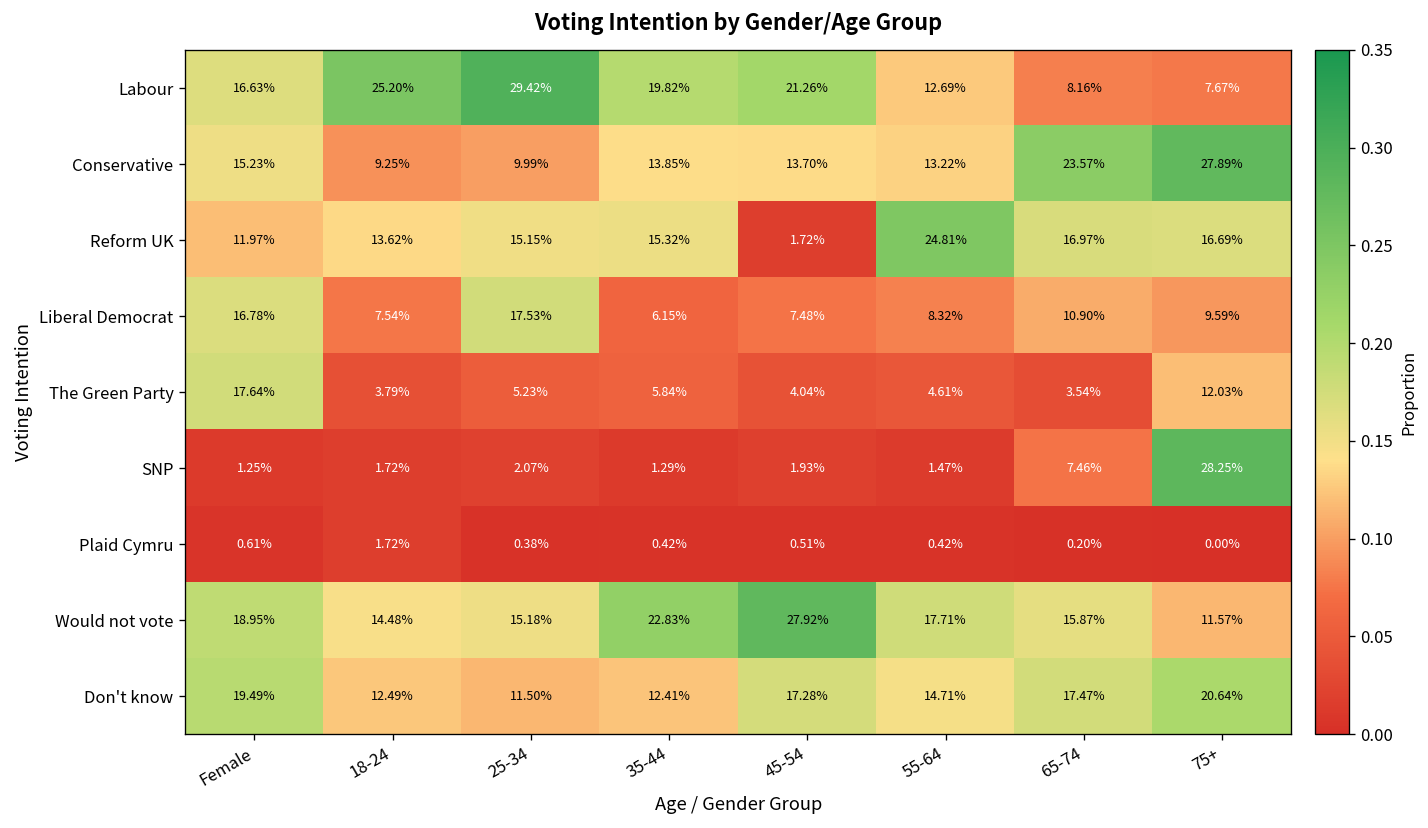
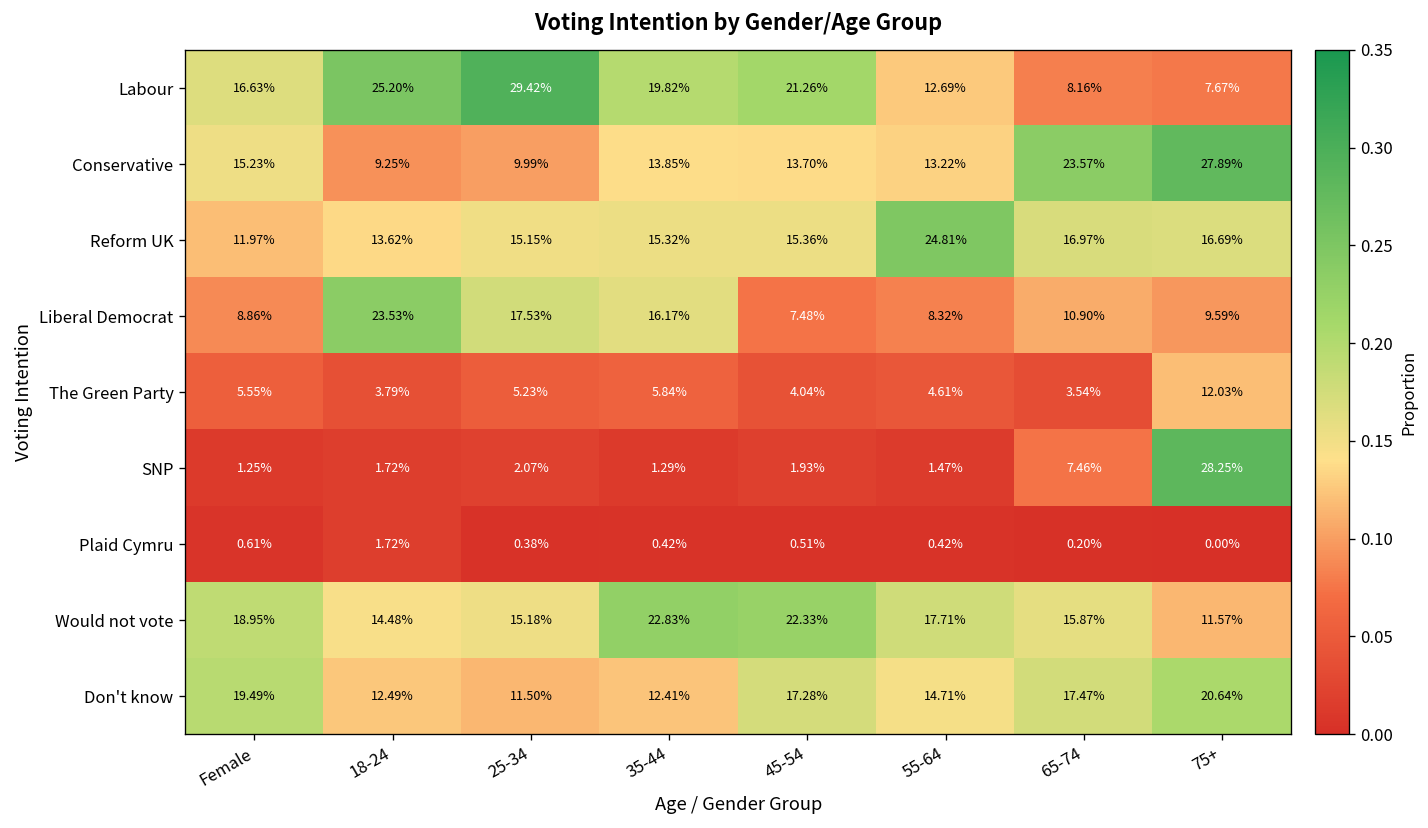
Reform UK, 45-54: 1.72% -> 15.36%
Liberal Democrat, Female: 16.78% -> 8.86%
Liberal Democrat, 18-24: 7.54% -> 23.53%
Liberal Democrat, 35-44: 6.15% -> 16.17%
The Green Party, Female: 17.64% -> 5.55%
Would not vote, 45-54: 27.92% -> 22.33%
